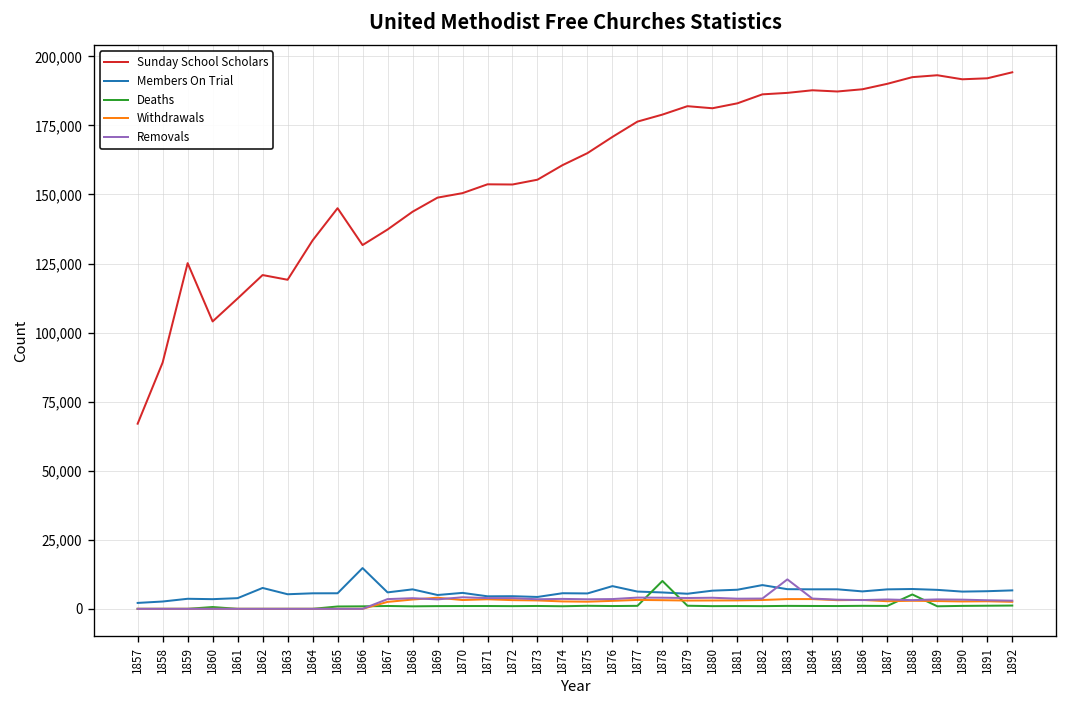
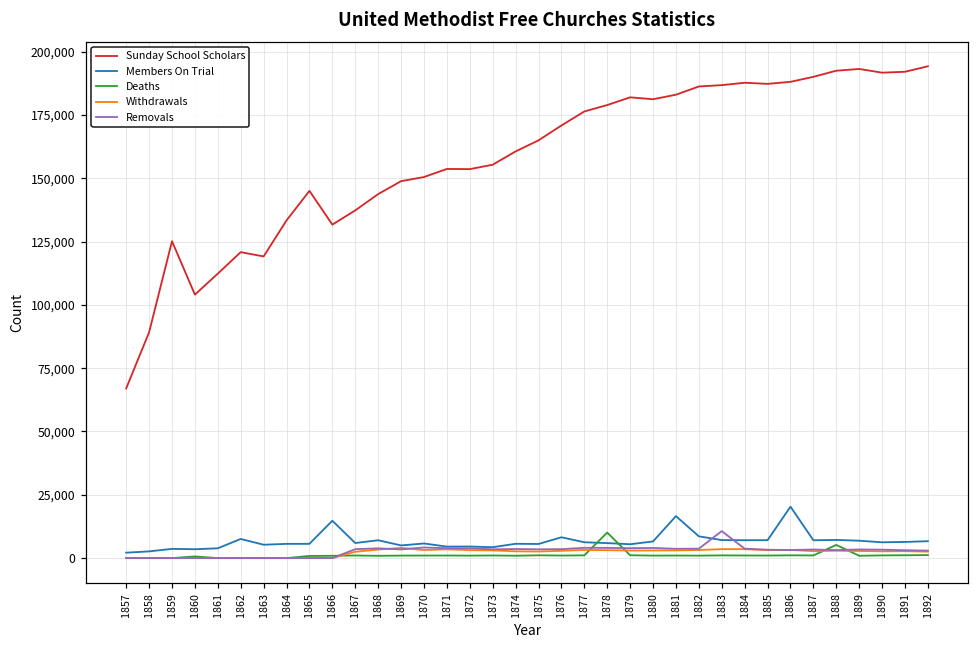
Members On Trial, 1881: 7,000 -> 17,000
Members On Trial, 1886: 6,000 -> 20,000
